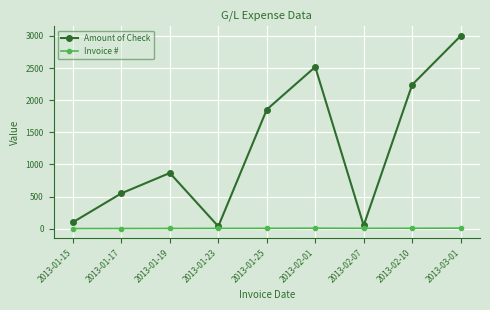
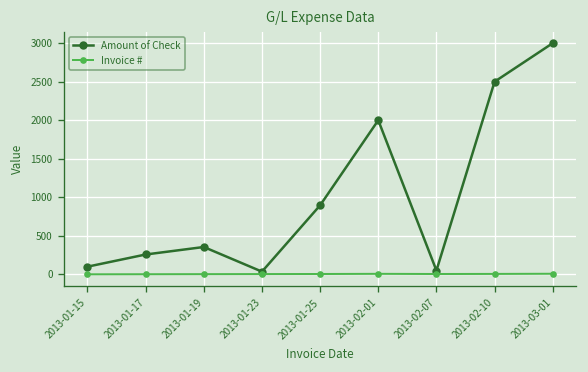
Amount of Check, 2013-01-17: 600 -> 300
Amount of Check, 2013-01-19: 900 -> 400
Amount of Check, 2013-01-25: 1900 -> 900
Amount of Check, 2013-02-01: 2500 -> 2000
Amount of Check, 2013-02-10: 2200 -> 2500
